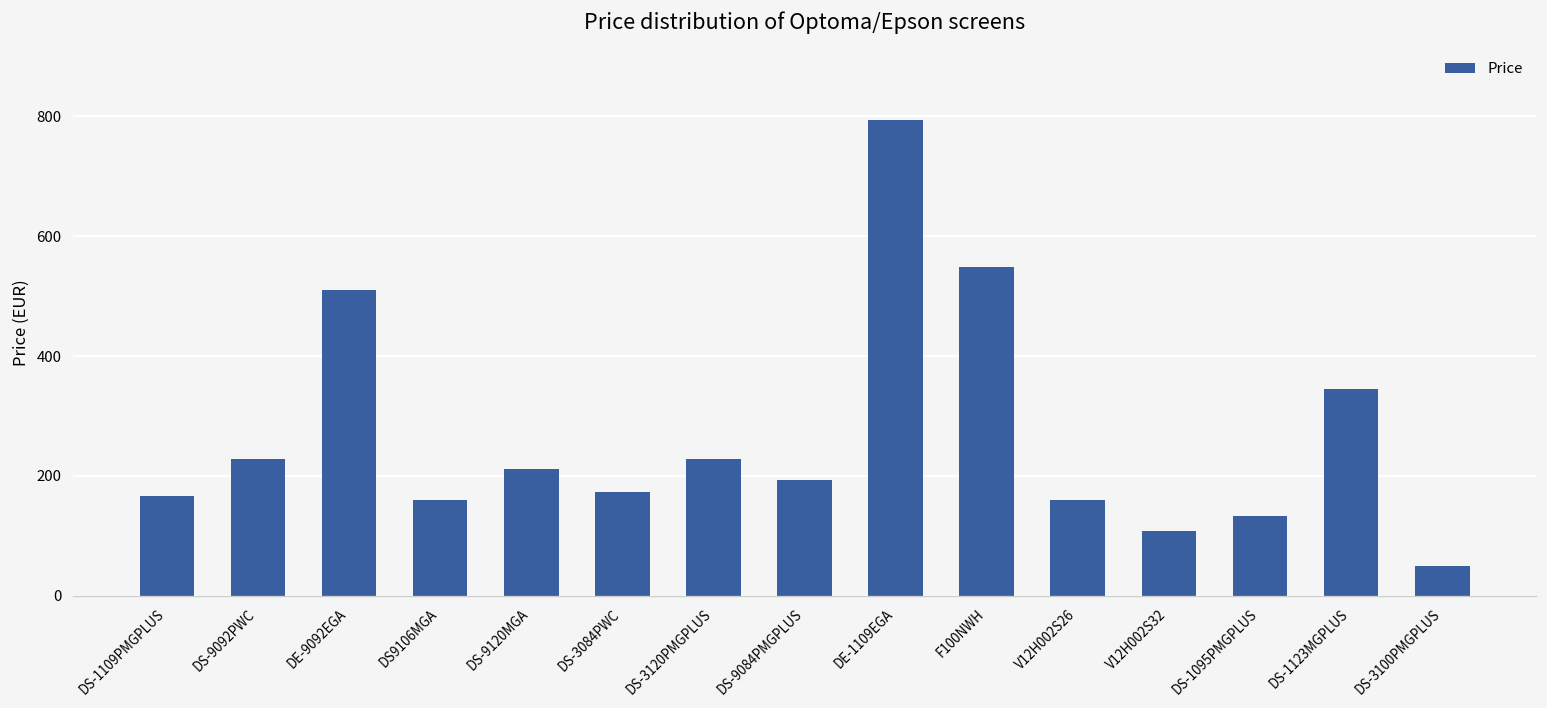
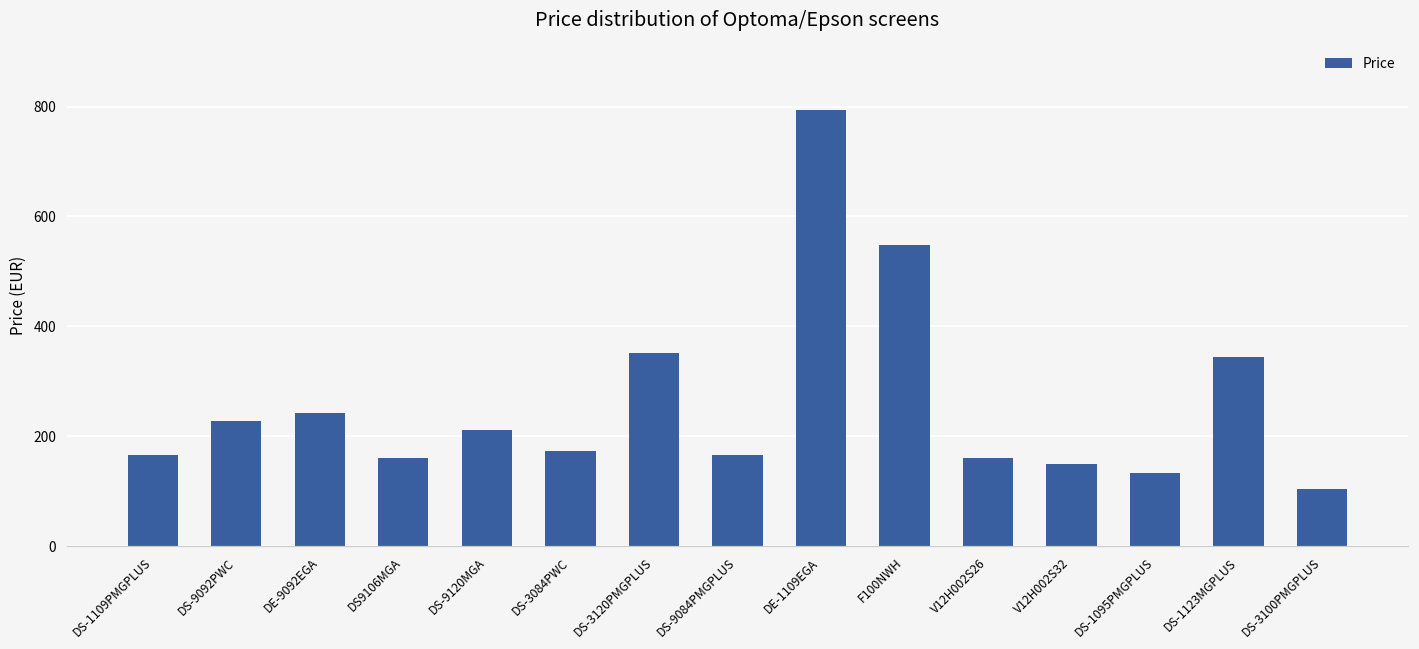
DE-9092EGA: 510 -> 240
DS-3120PMGPLUS: 230 -> 350
DS-9084PMGPLUS: 190 -> 170
V12H002S32: 110 -> 150
DS-3100PMGPLUS: 50 -> 100
